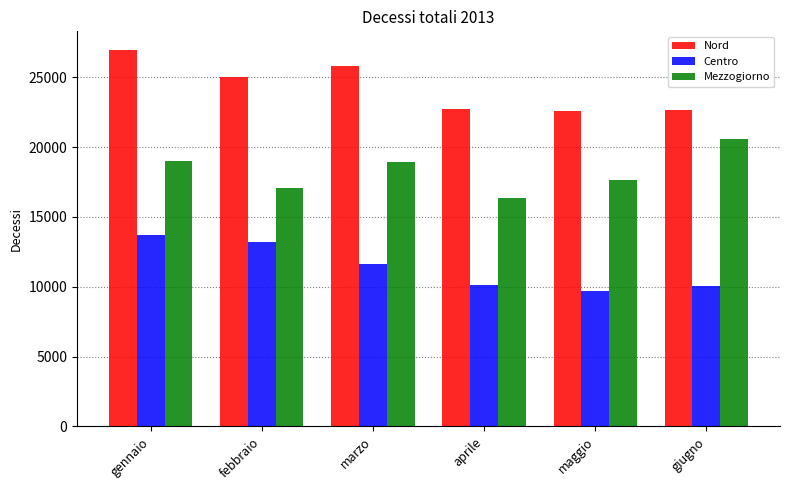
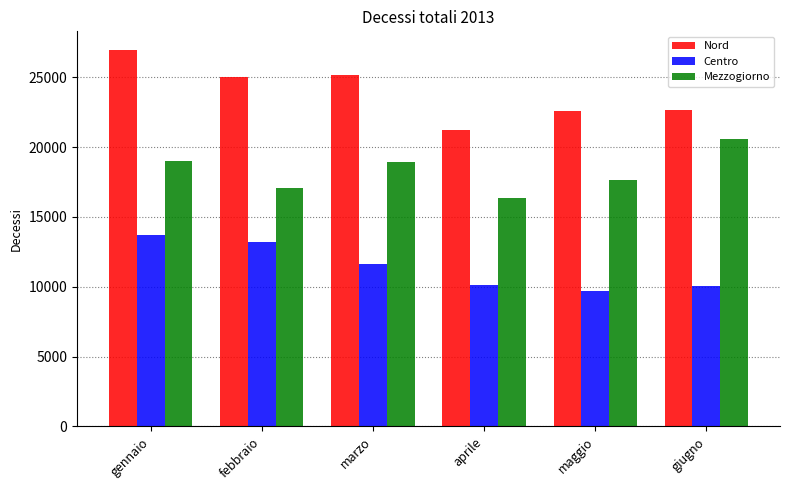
Nord, marzo: 25800 -> 25200
Nord, aprile: 22700 -> 21300
